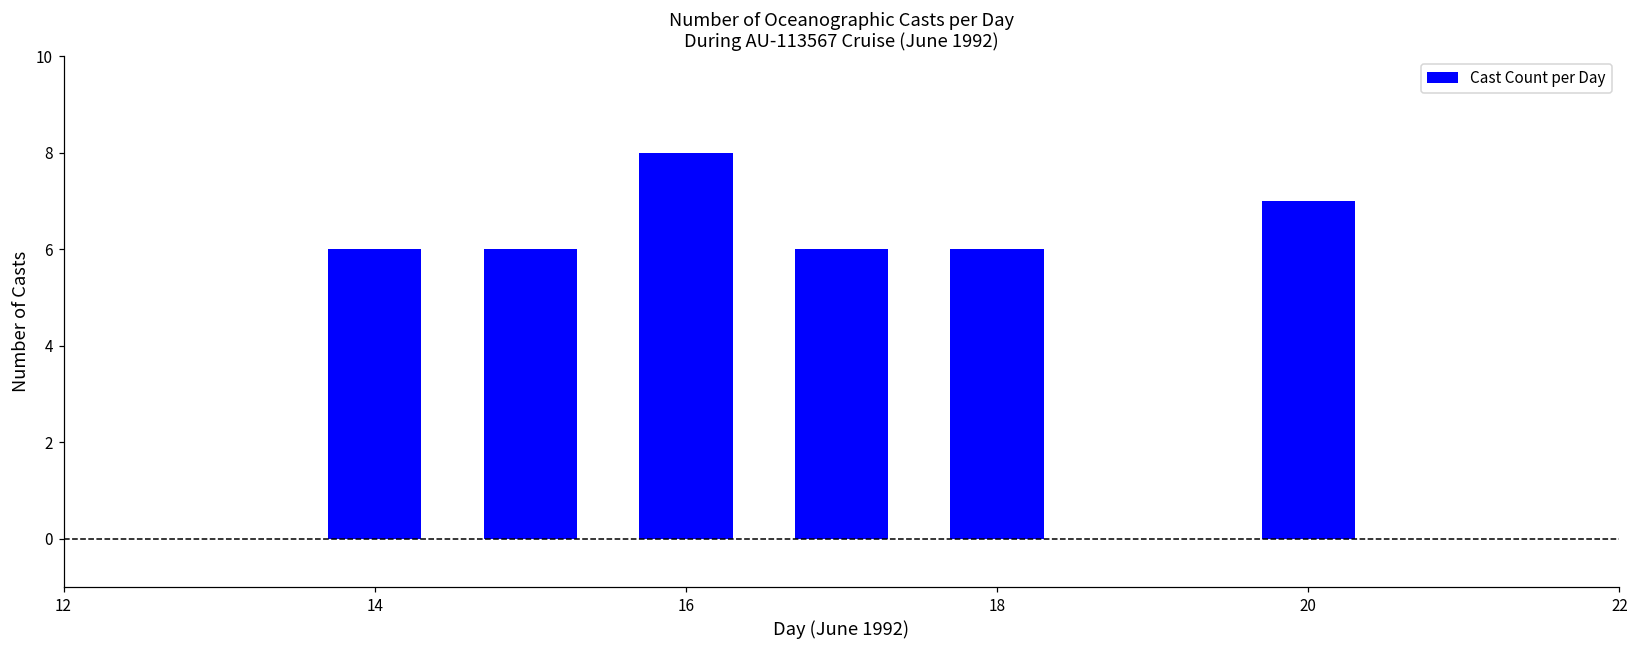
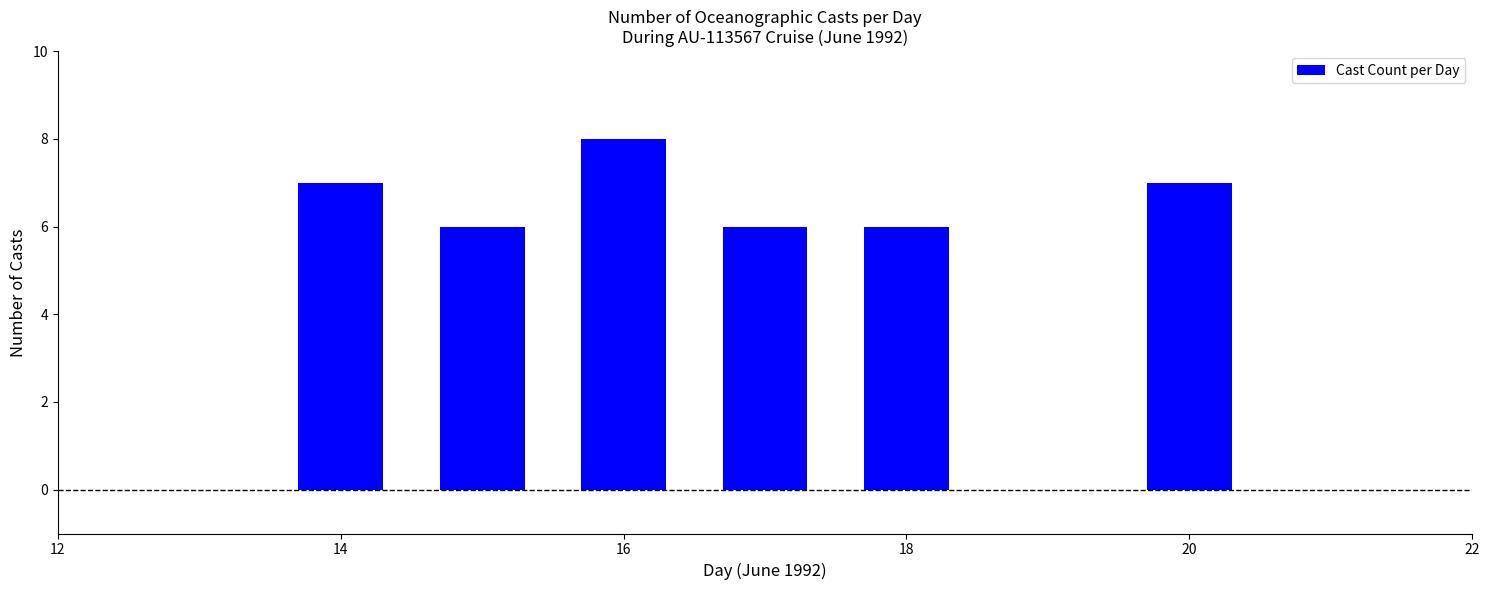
14: 6 -> 7
